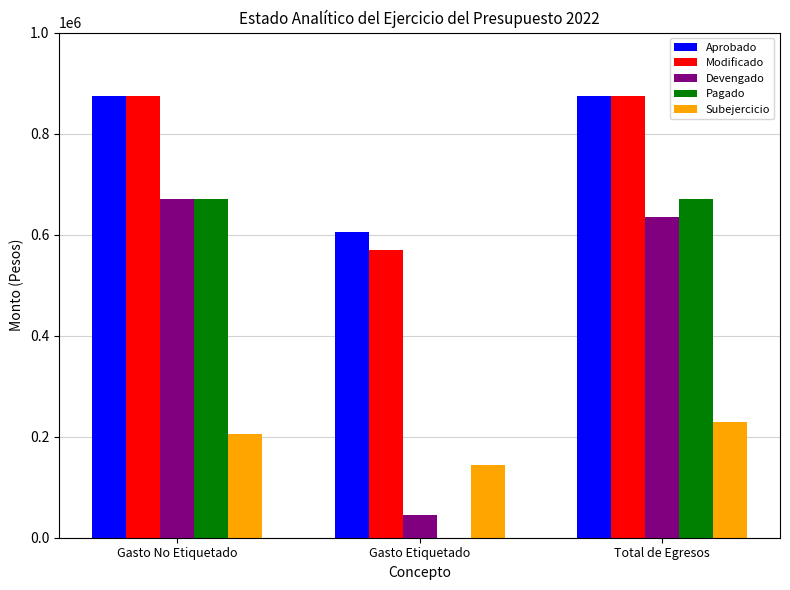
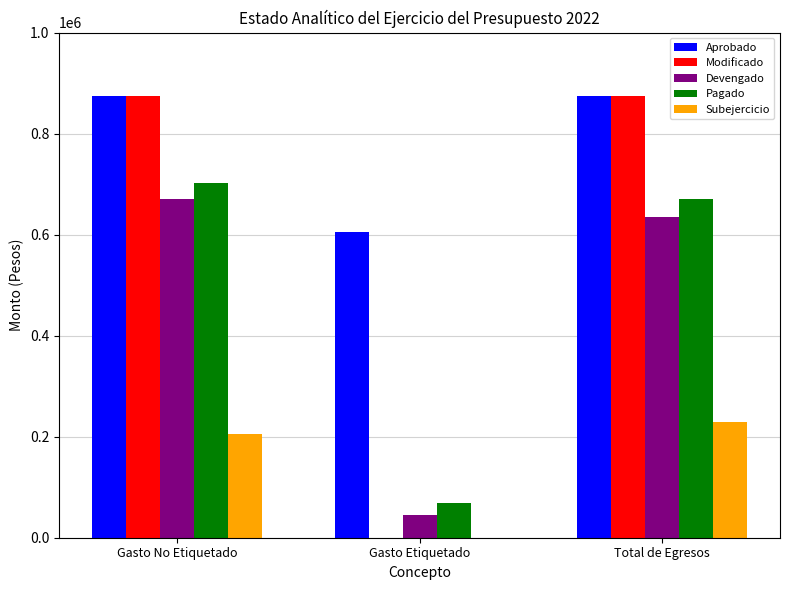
Pagado, Gasto No Etiquetado: 670000 -> 700000
Modificado, Gasto Etiquetado: 570000 -> 0
Pagado, Gasto Etiquetado: 0 -> 70000
Subejercicio, Gasto Etiquetado: 140000 -> 0
